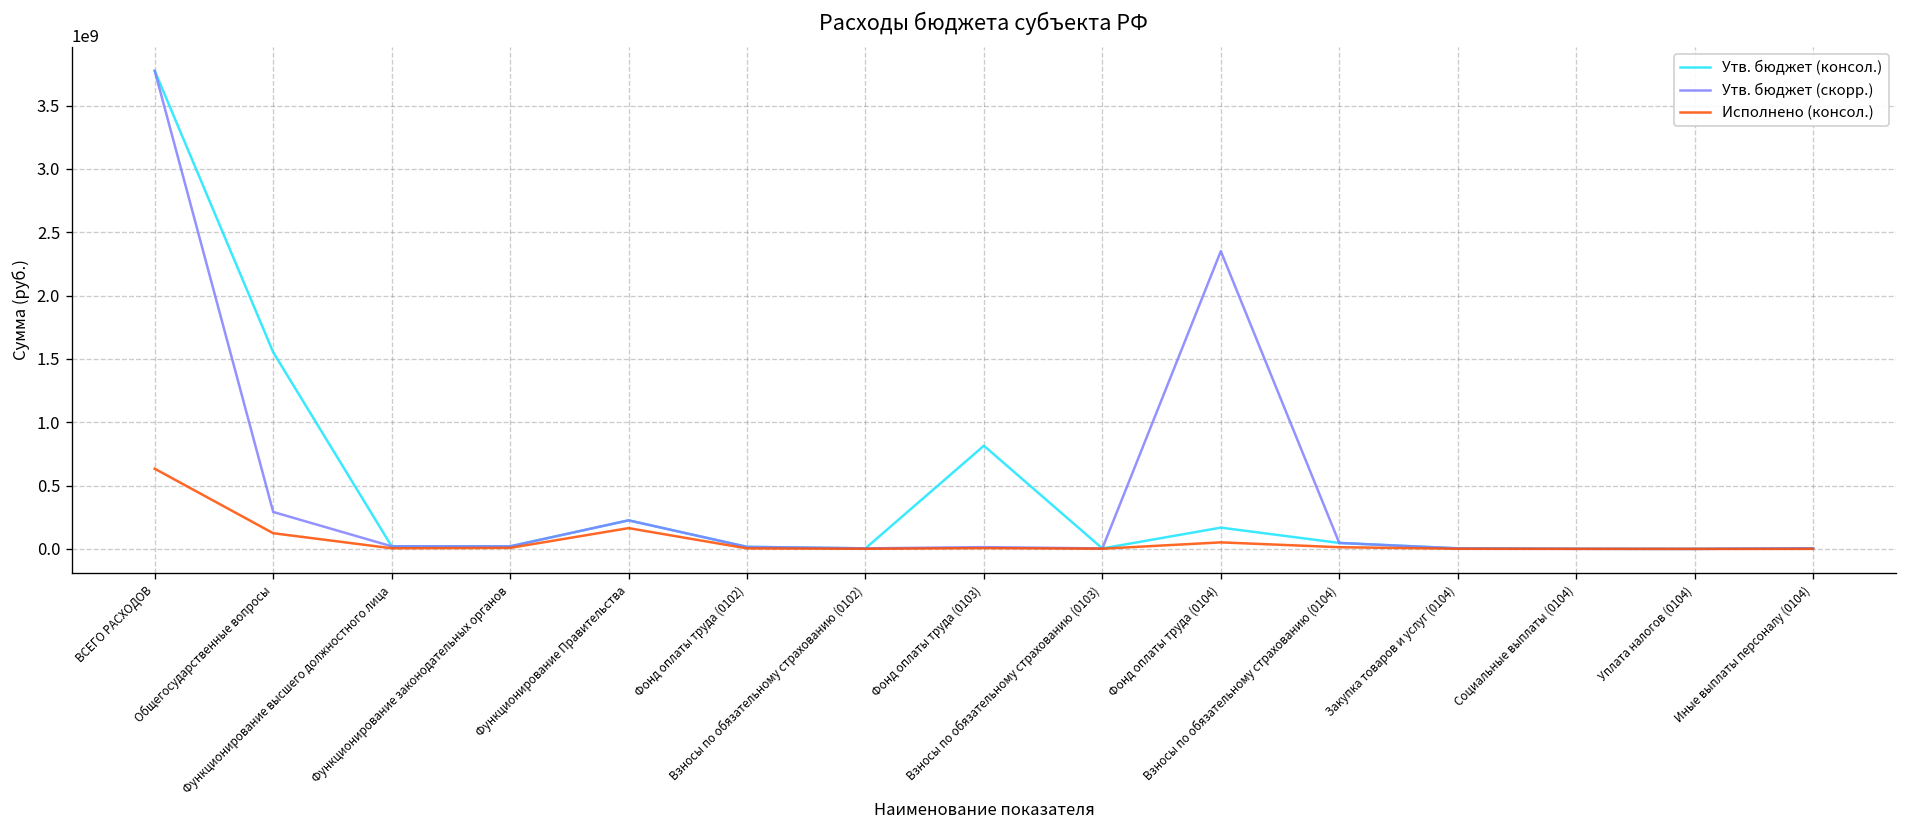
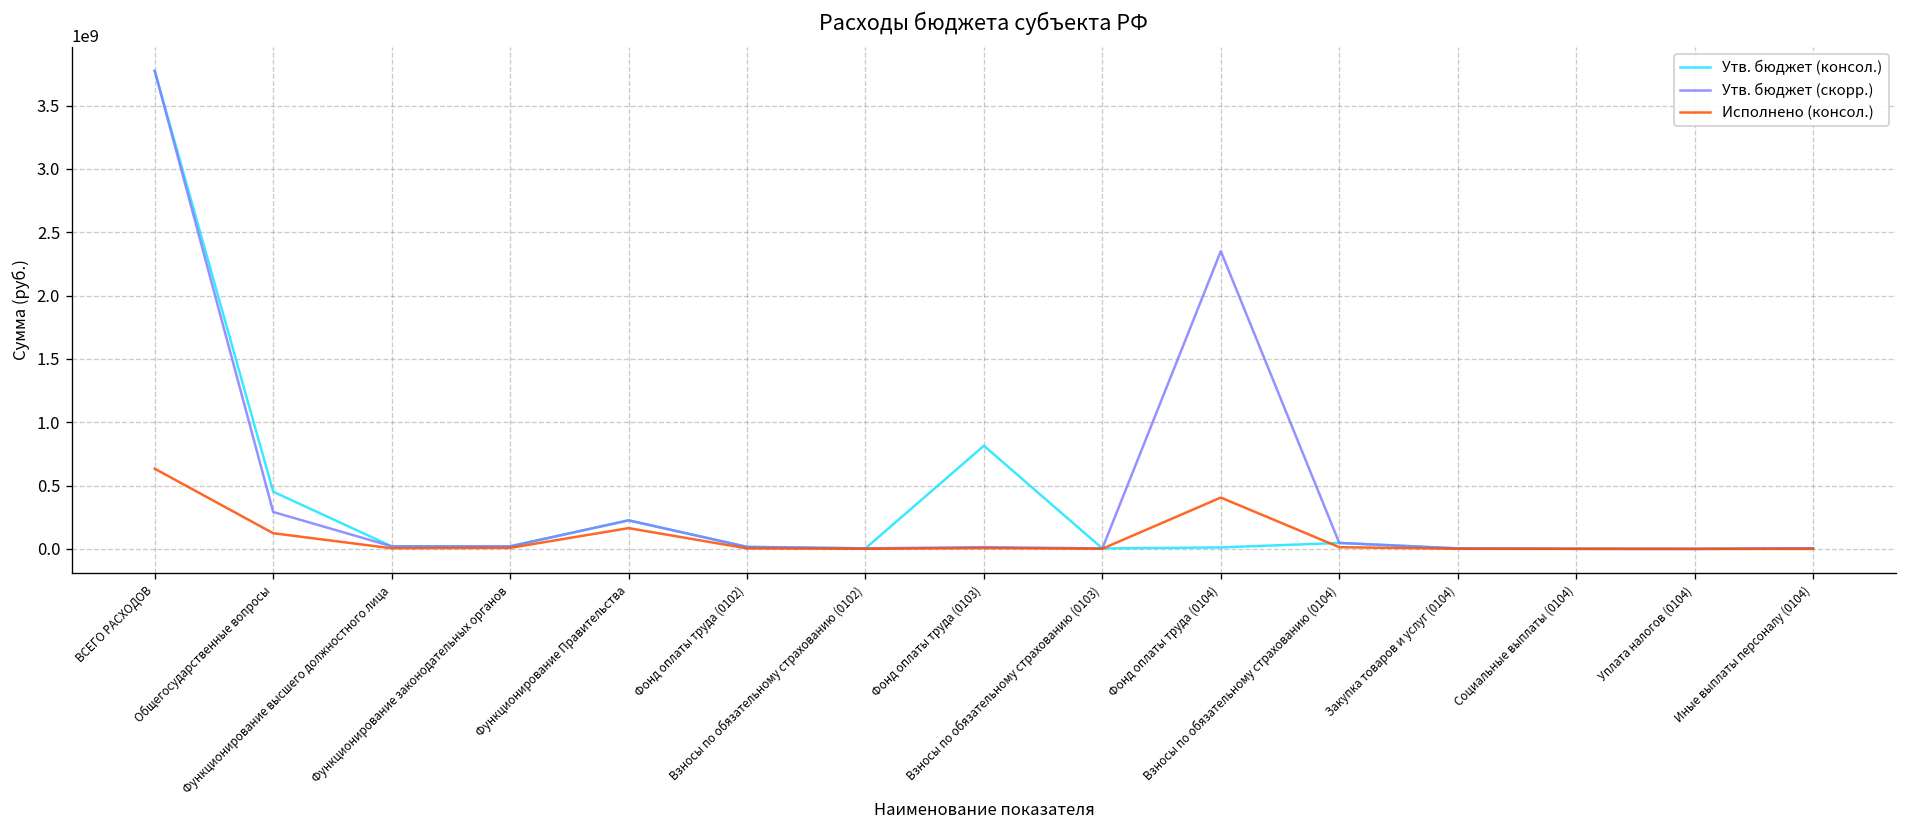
Утв. бюджет (консол.), Общегосударственные вопросы: 1550000000 -> 450000000
Утв. бюджет (консол.), Фонд оплаты труда (0104): 170000000 -> 10000000
Исполнено (консол.), Фонд оплаты труда (0104): 50000000 -> 410000000
